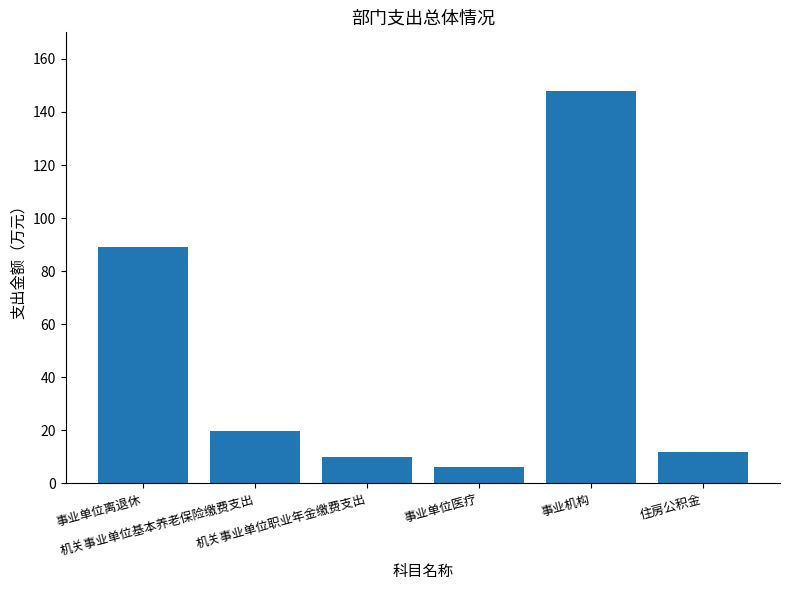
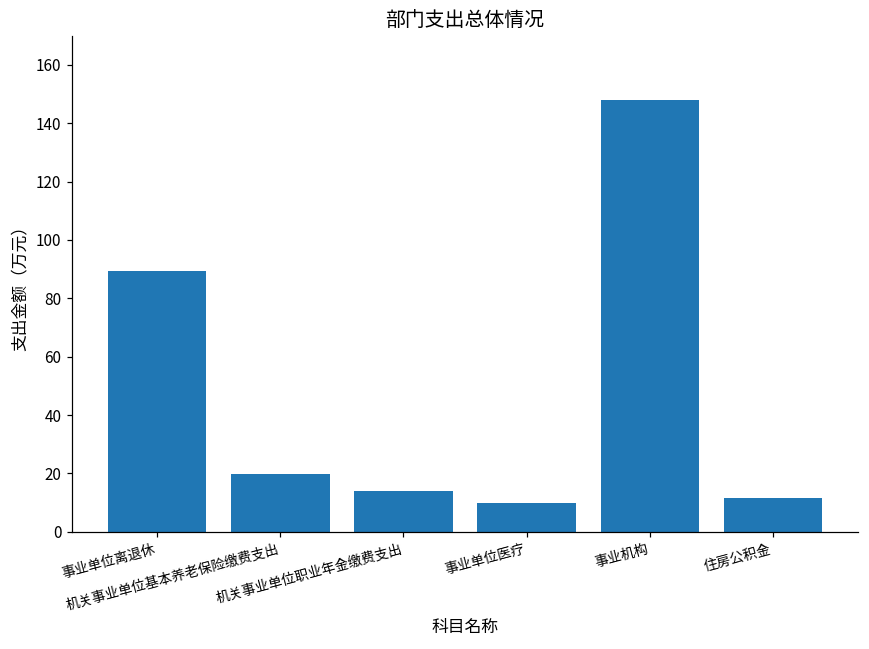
机关事业单位职业年金缴费支出: 10 -> 14
事业单位医疗: 6 -> 10
